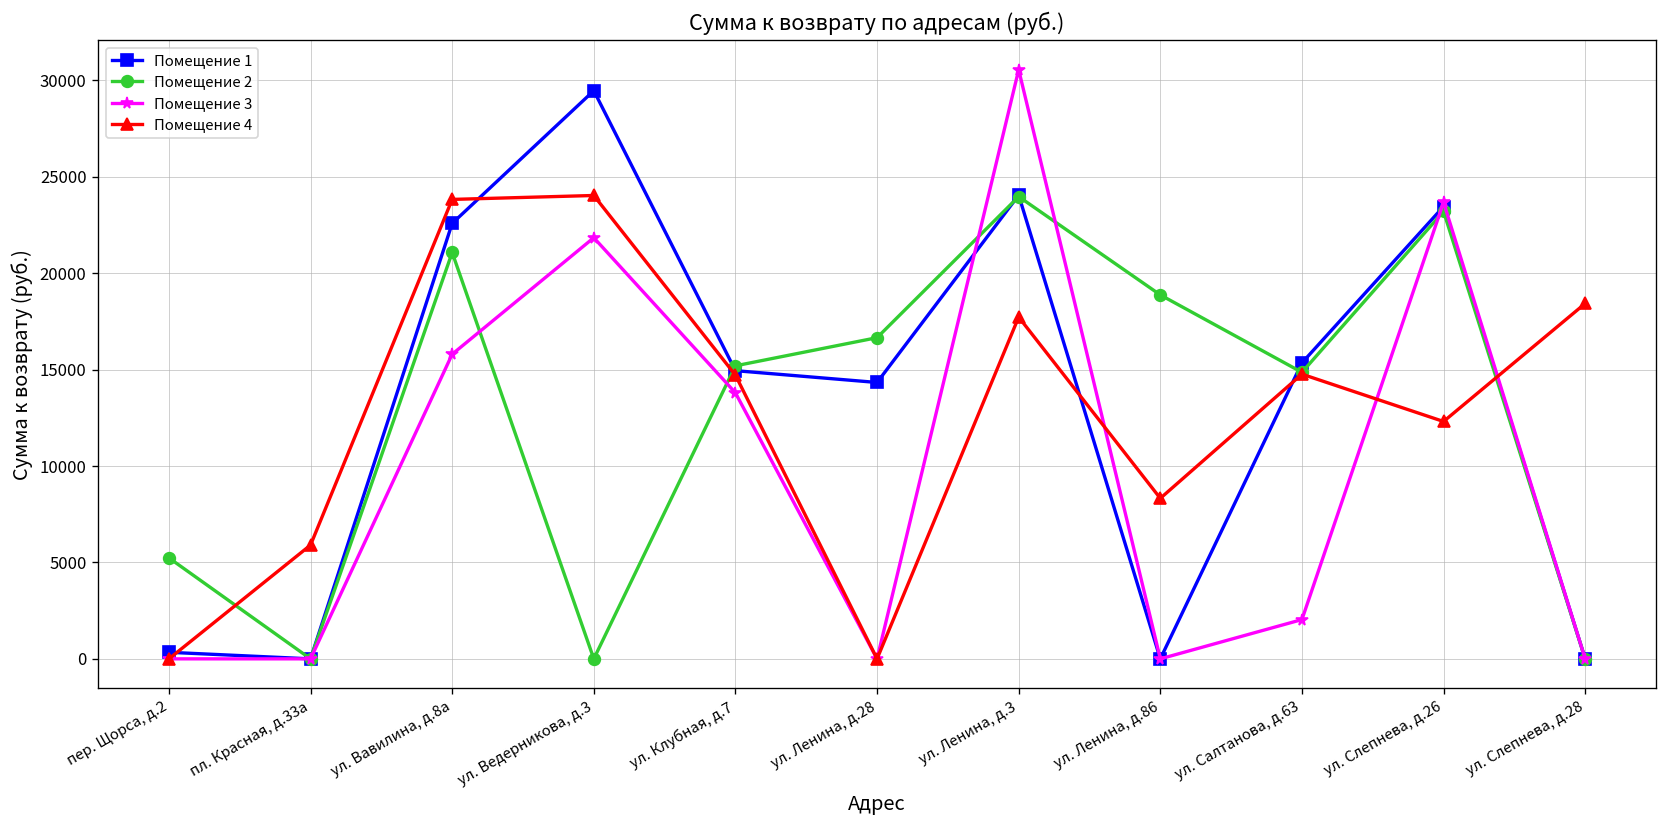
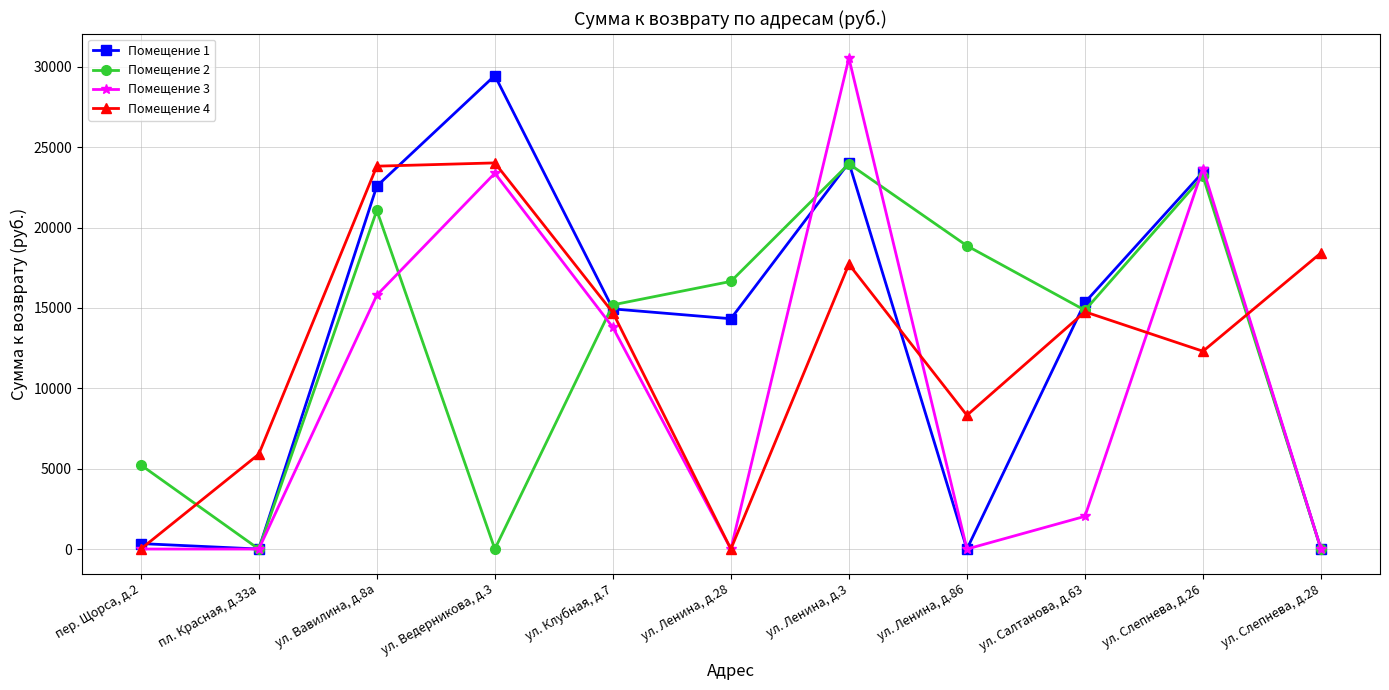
Помещение 3, ул. Ведерникова, д.3: 21800 -> 23400
